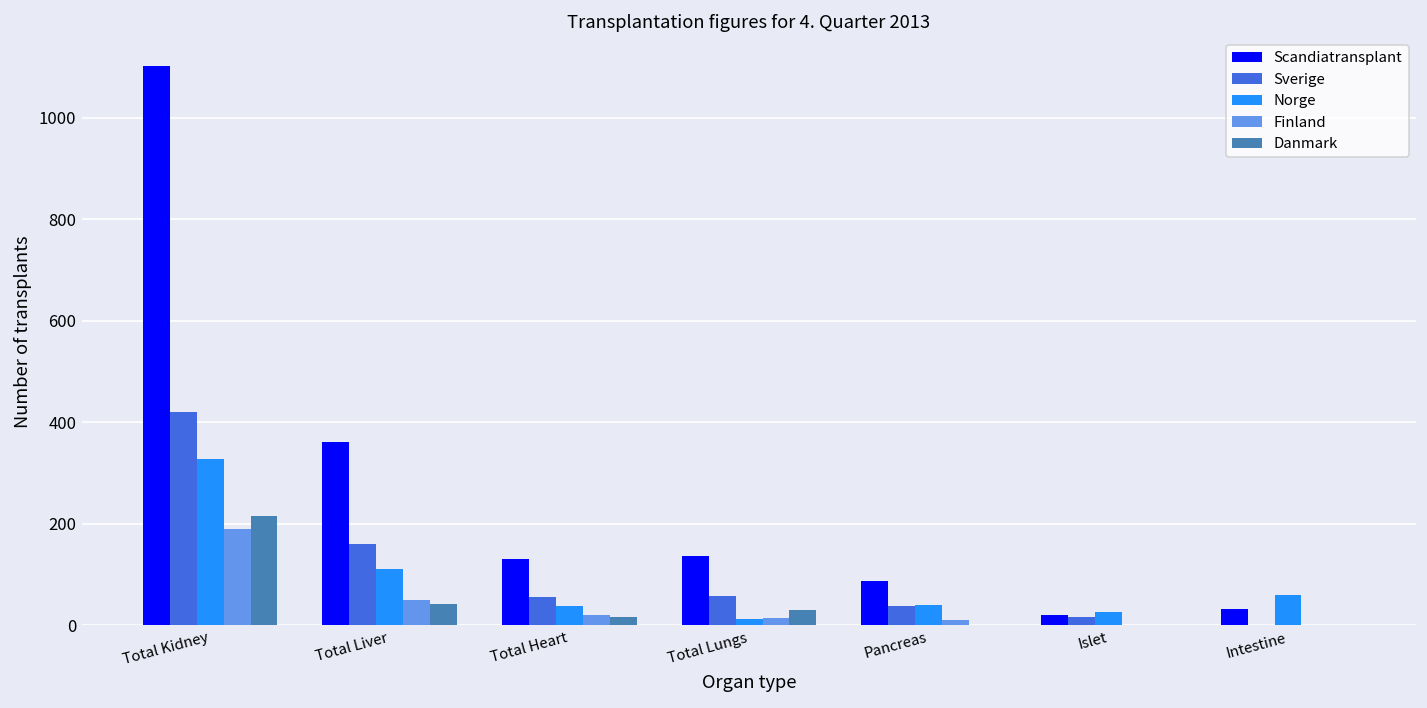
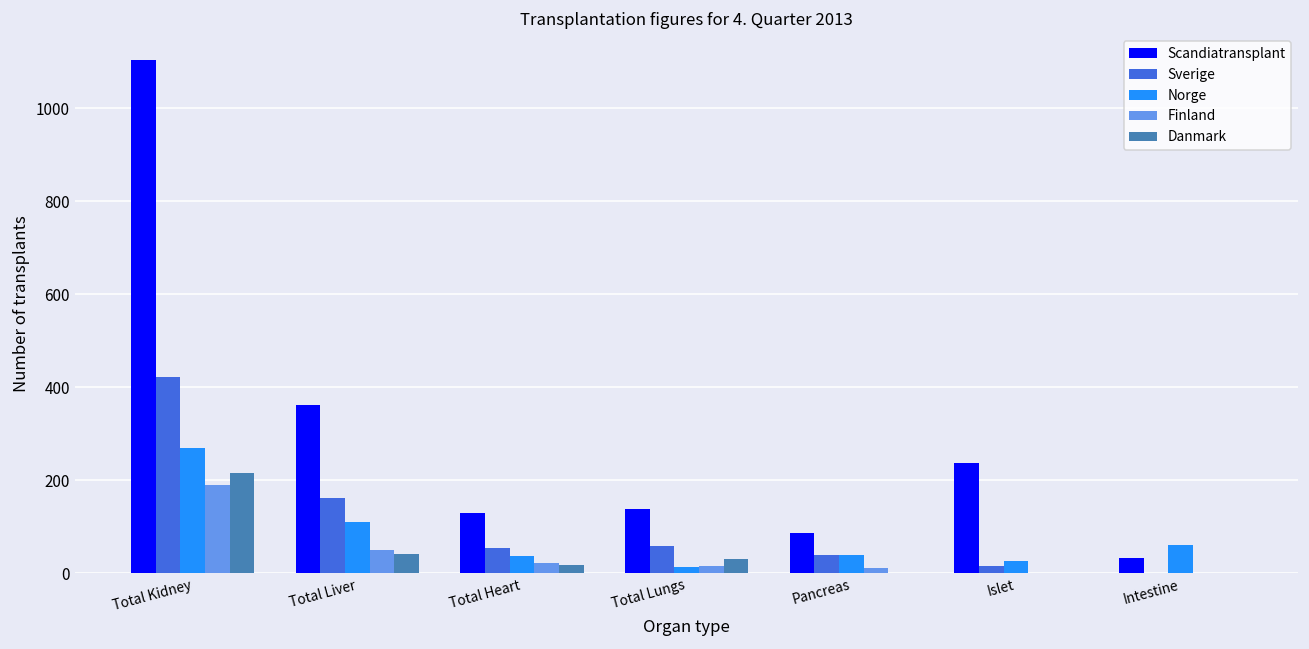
Norge, Total Kidney: 330 -> 270
Scandiatransplant, Islet: 20 -> 240
